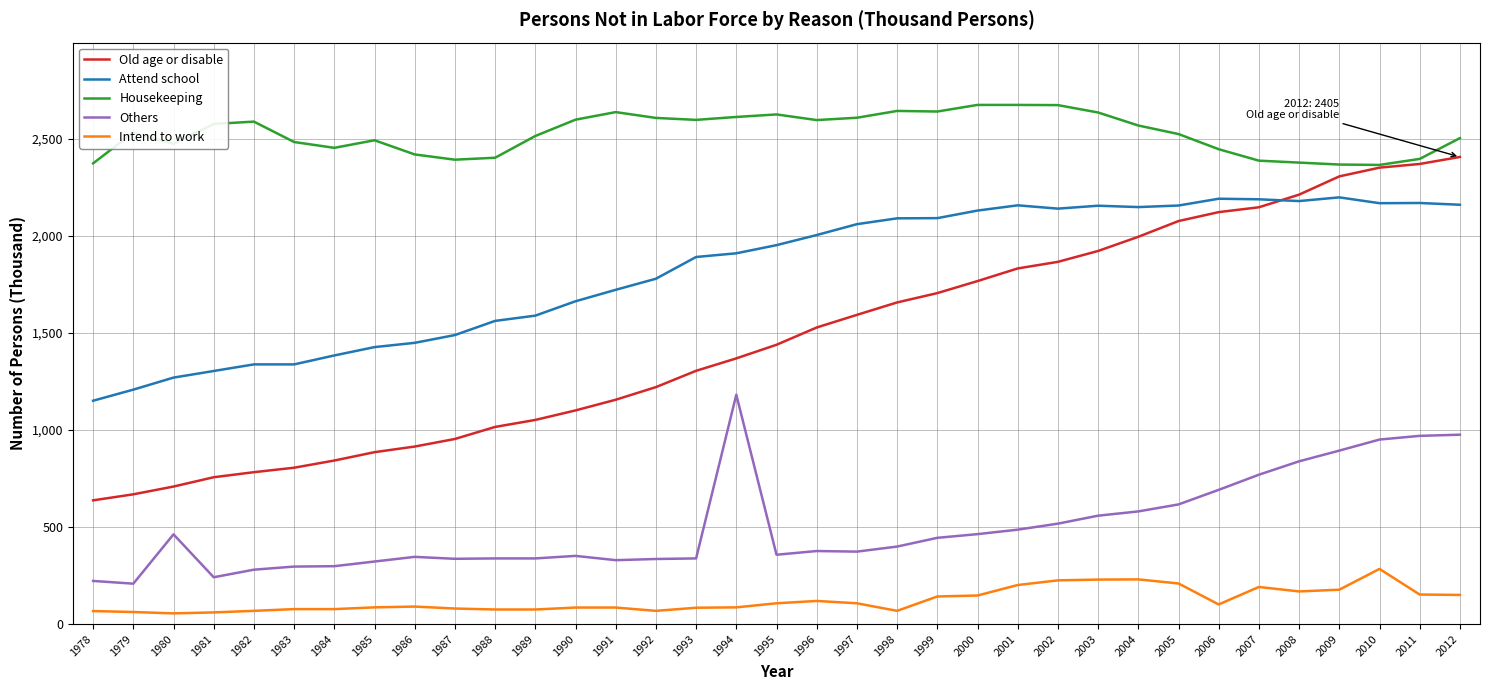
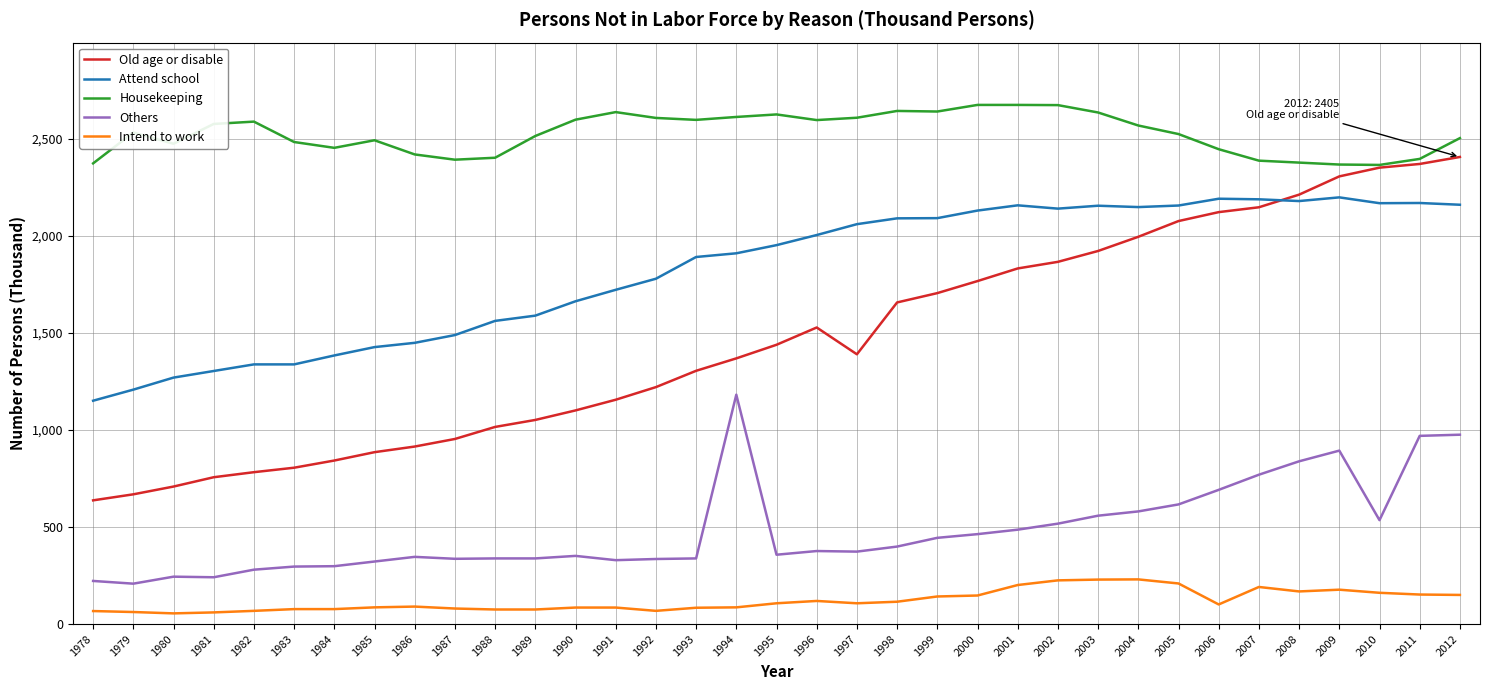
Others, 1980: 460 -> 240
Old age or disable, 1997: 1,590 -> 1,390
Intend to work, 1998: 70 -> 120
Others, 2010: 950 -> 540
Intend to work, 2010: 280 -> 160
